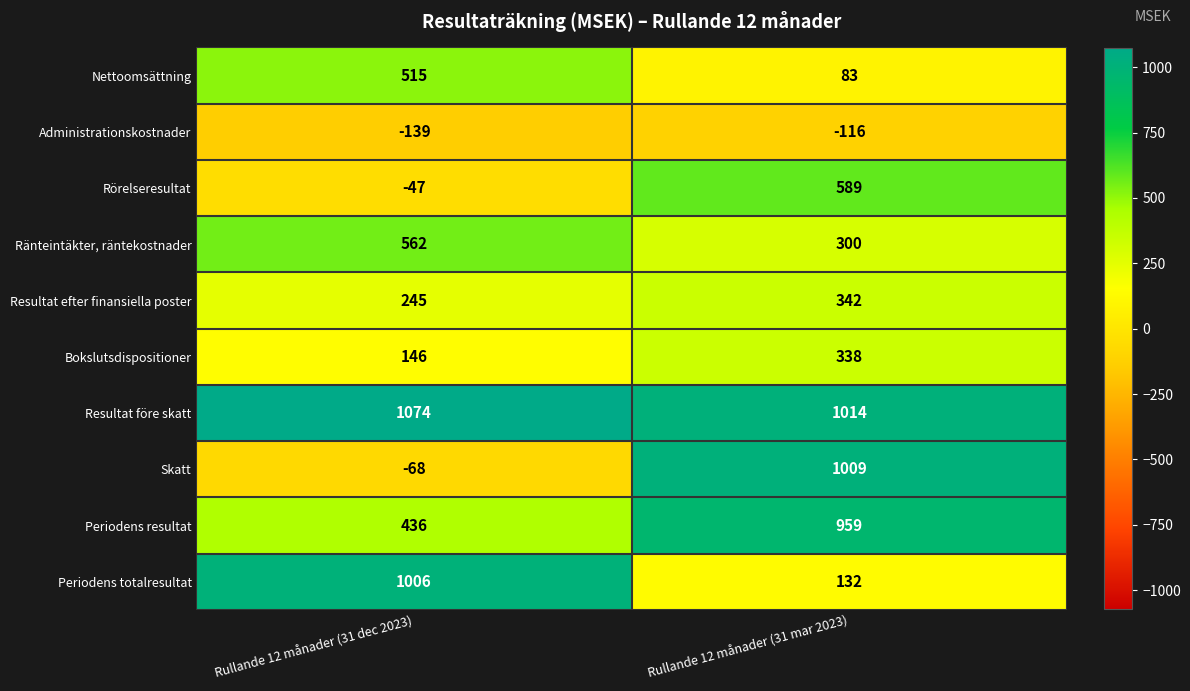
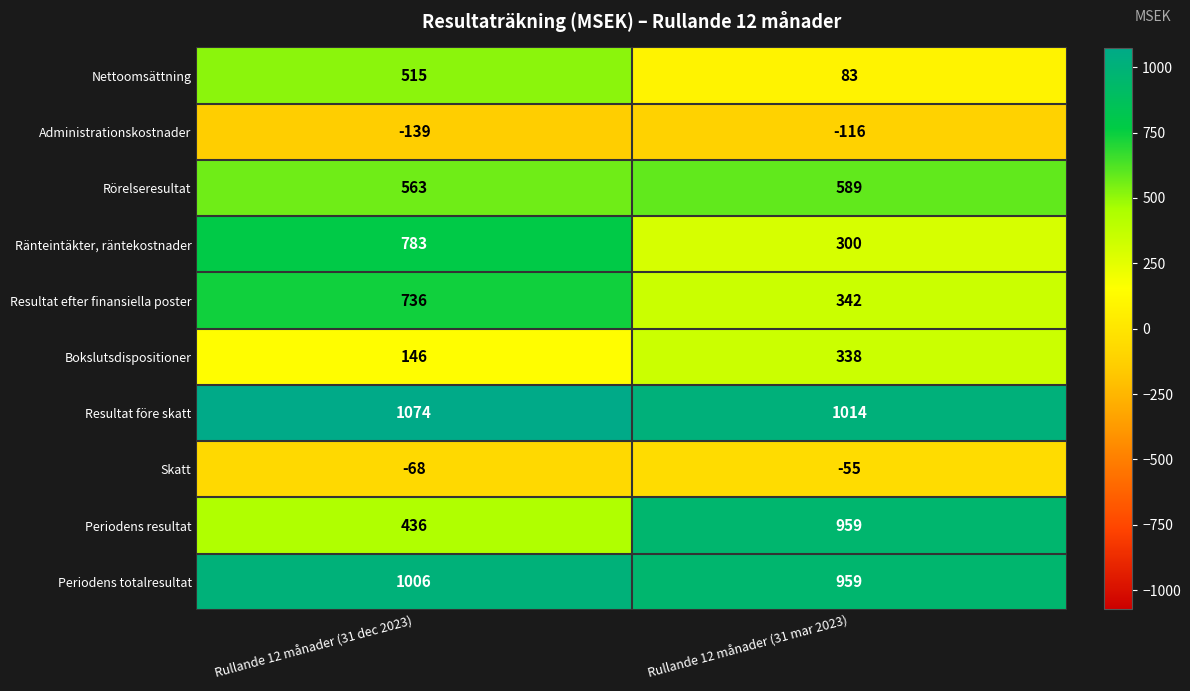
Rörelseresultat, Rullande 12 månader (31 dec 2023): -47 -> 563
Ränteintäkter, räntekostnader, Rullande 12 månader (31 dec 2023): 562 -> 783
Resultat efter finansiella poster, Rullande 12 månader (31 dec 2023): 245 -> 736
Skatt, Rullande 12 månader (31 mar 2023): 1009 -> -55
Periodens totalresultat, Rullande 12 månader (31 mar 2023): 132 -> 959
